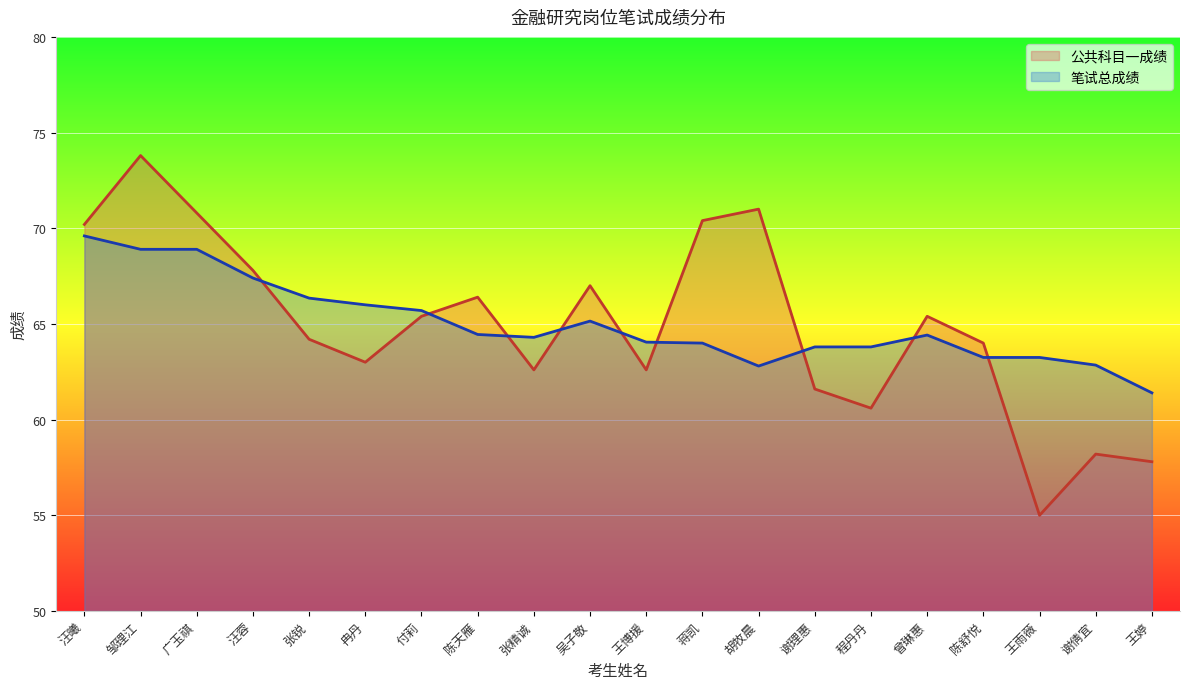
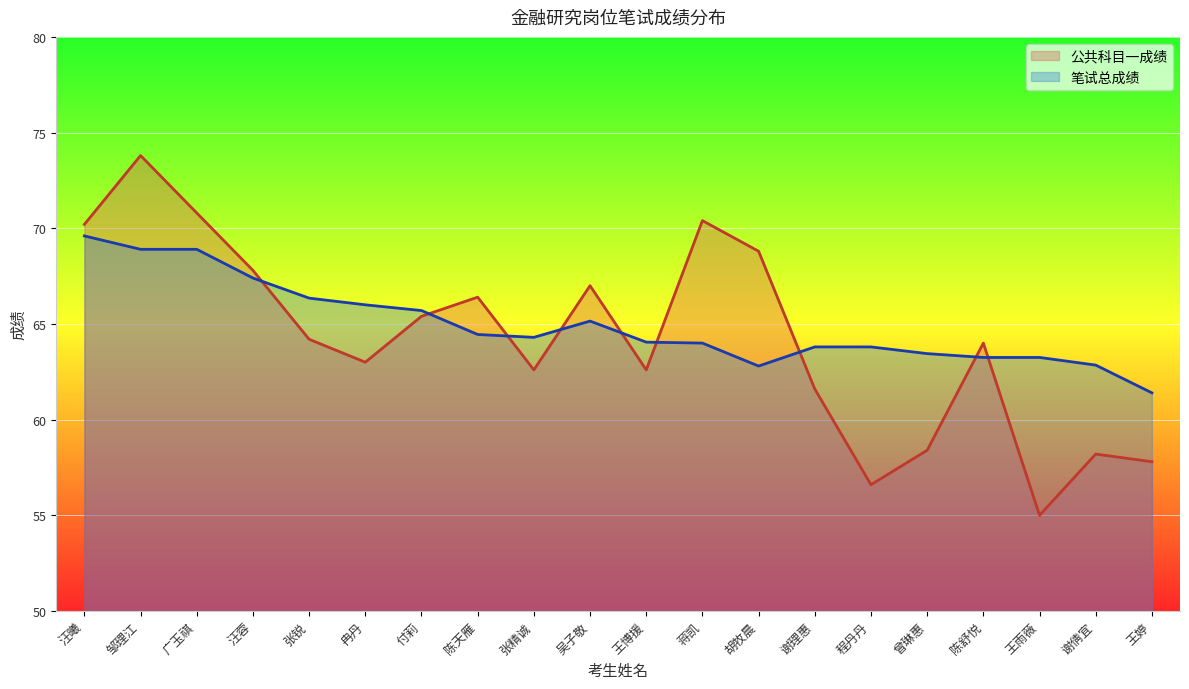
公共科目一成绩, 胡牧晨: 71.0 -> 68.8
公共科目一成绩, 程丹丹: 60.6 -> 56.6
公共科目一成绩, 曾琳惠: 65.4 -> 58.4
笔试总成绩, 曾琳惠: 64.4 -> 63.5
